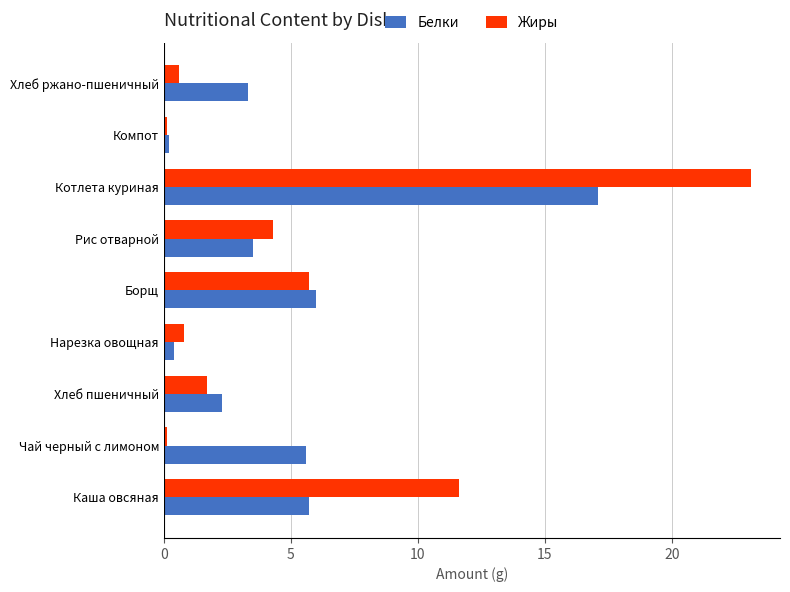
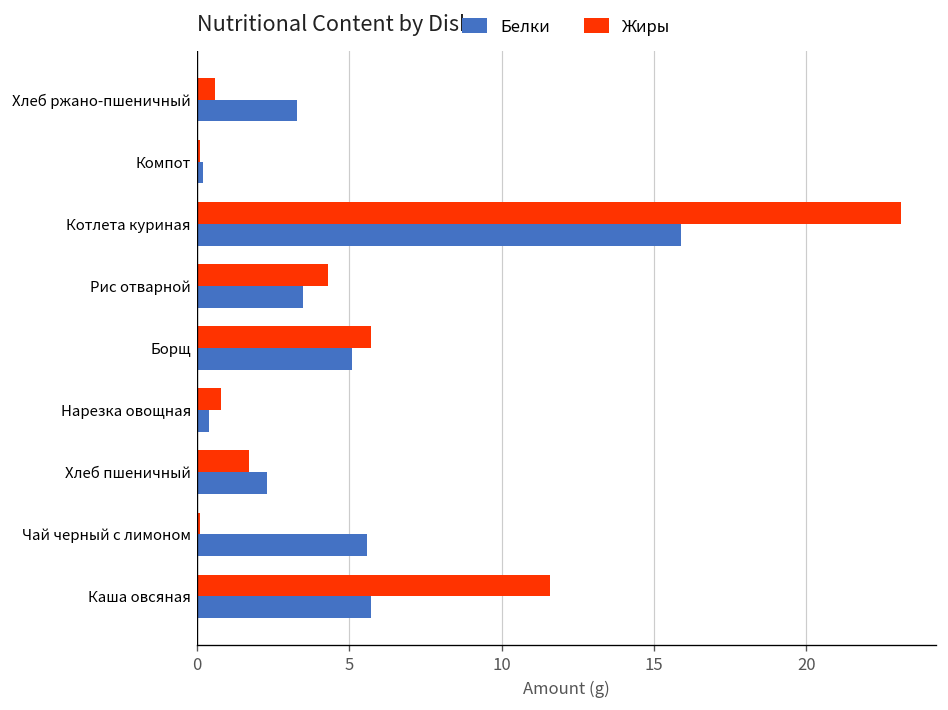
Белки, Котлета куриная: 17.1 -> 15.9
Белки, Борщ: 6.0 -> 5.1
